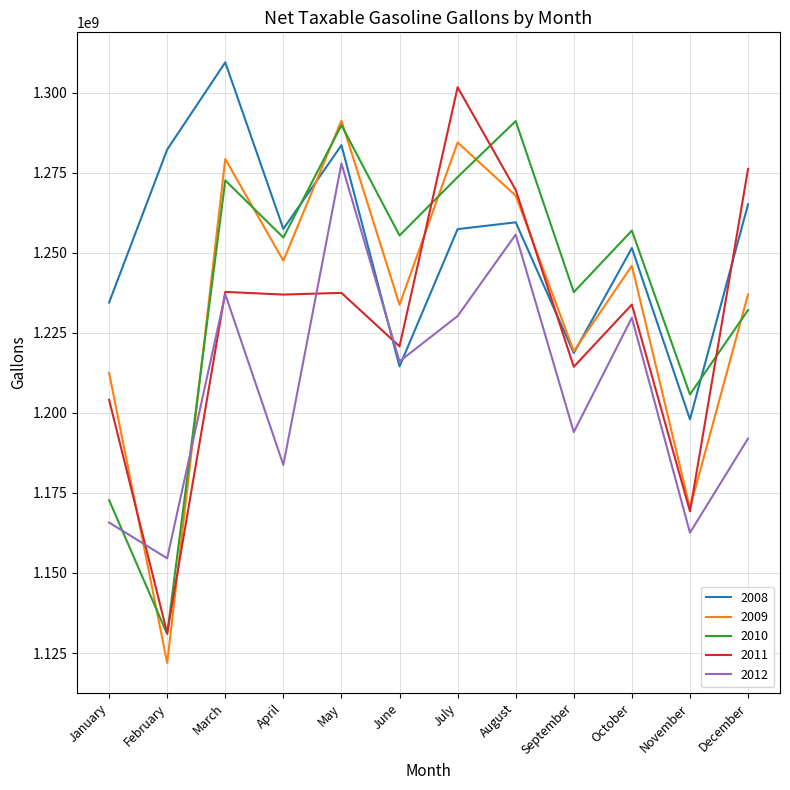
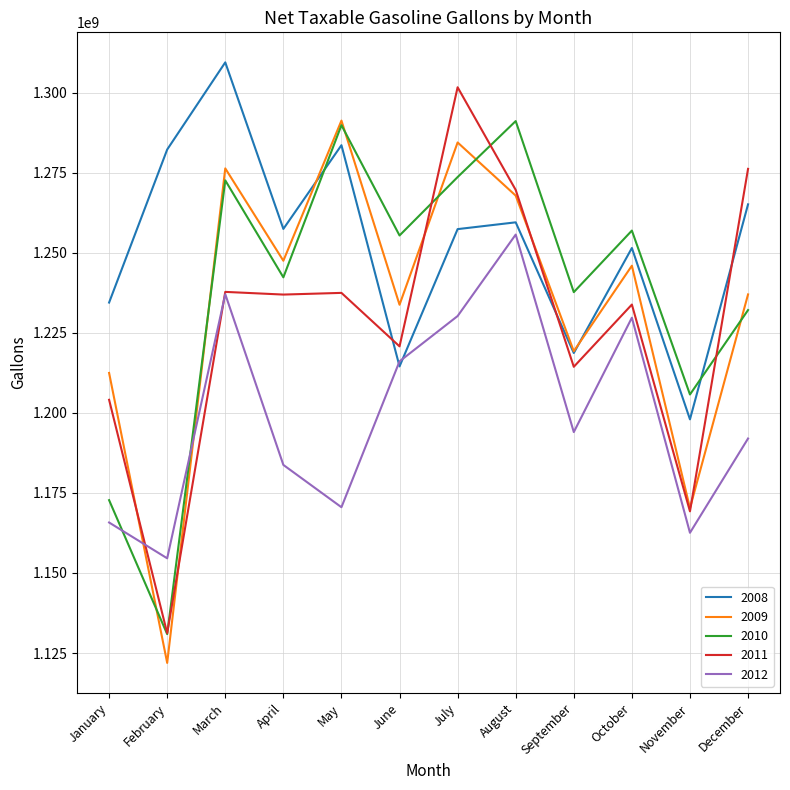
2009, March: 1279000000 -> 1276000000
2010, April: 1255000000 -> 1242000000
2012, May: 1278000000 -> 1171000000
